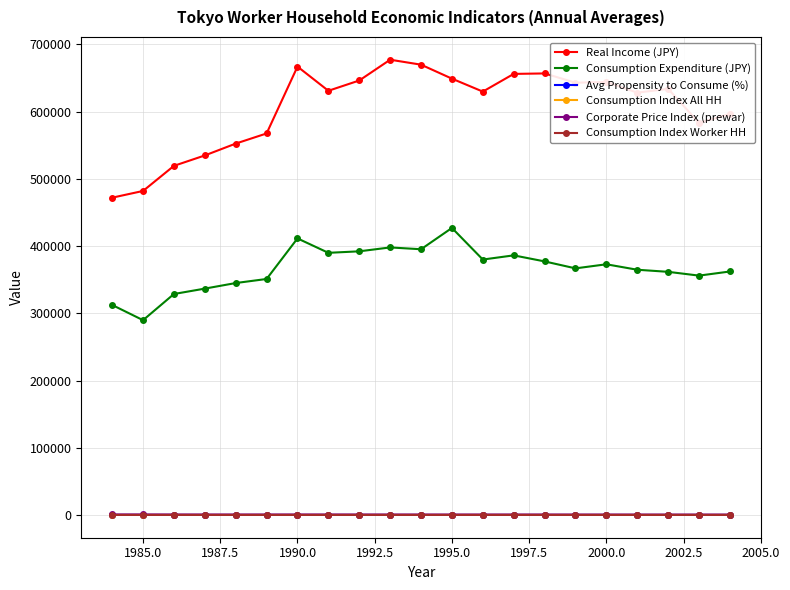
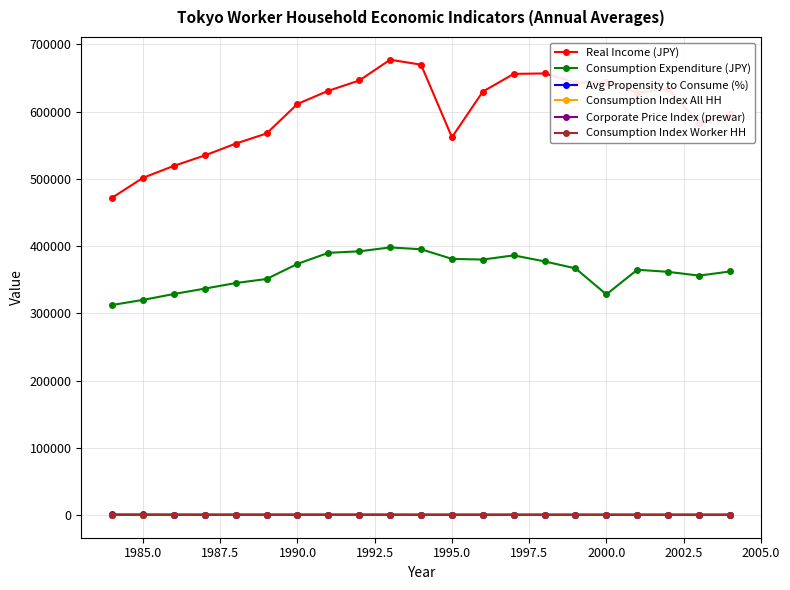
Real Income (JPY), 1985.0: 480000 -> 500000
Consumption Expenditure (JPY), 1985.0: 290000 -> 320000
Real Income (JPY), 1990.0: 670000 -> 610000
Consumption Expenditure (JPY), 1990.0: 410000 -> 370000
Real Income (JPY), 1995.0: 650000 -> 560000
Consumption Expenditure (JPY), 1995.0: 430000 -> 380000
Consumption Expenditure (JPY), 2000.0: 370000 -> 330000
